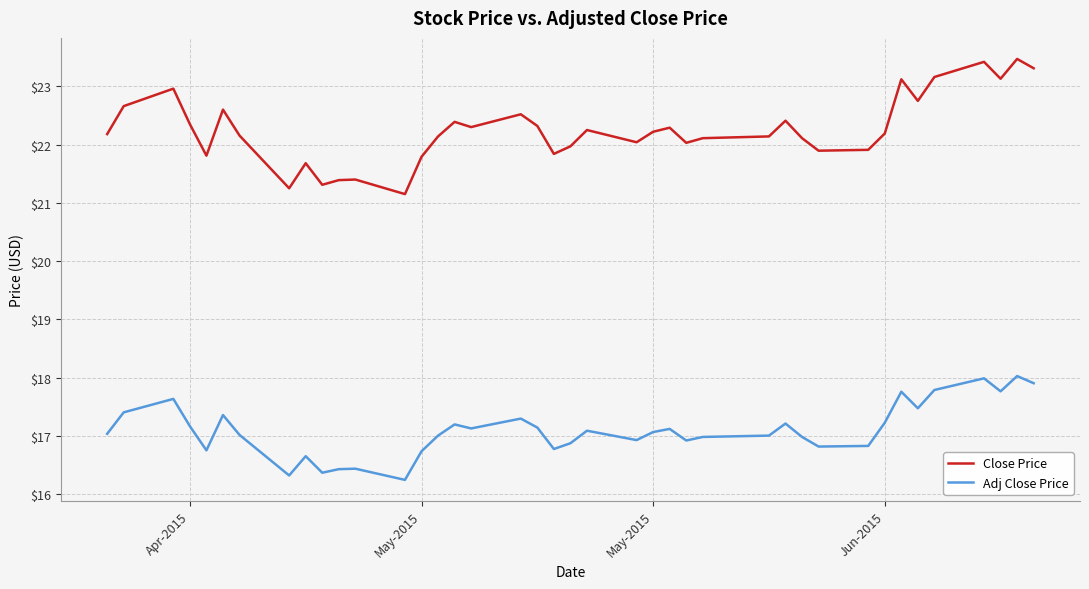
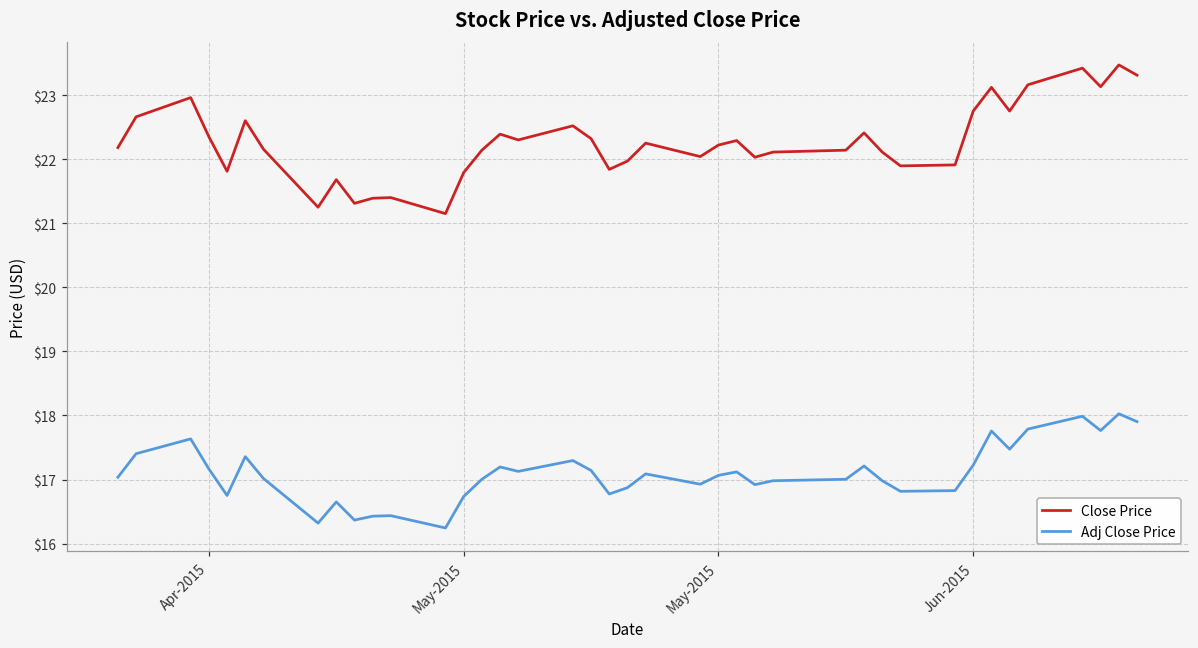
Close Price, Jun-2015: $22.2 -> $22.8
